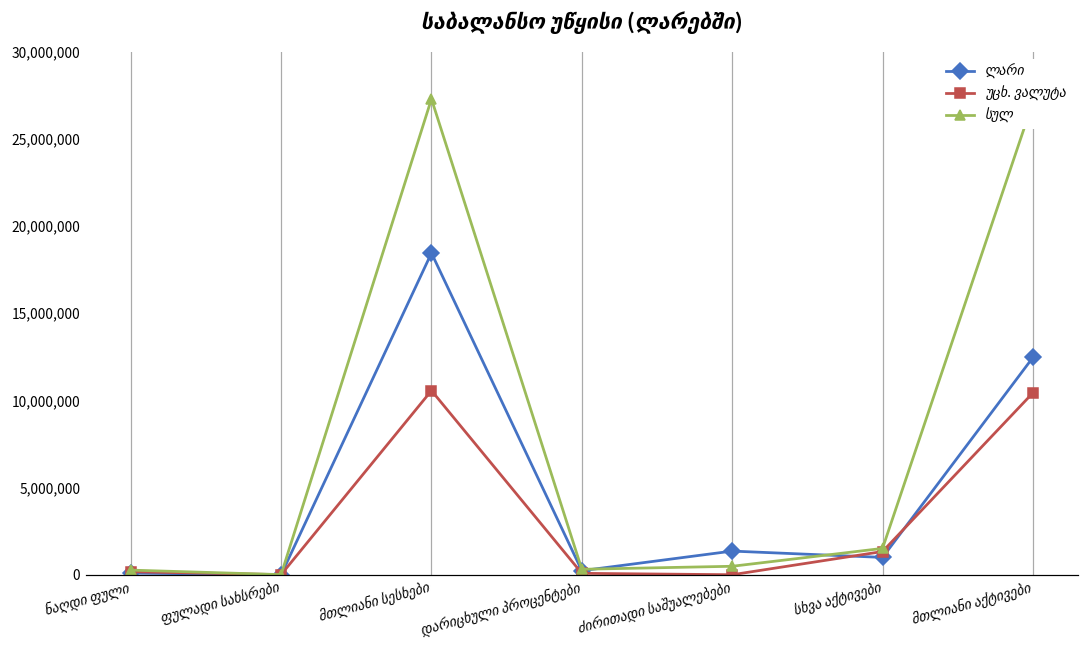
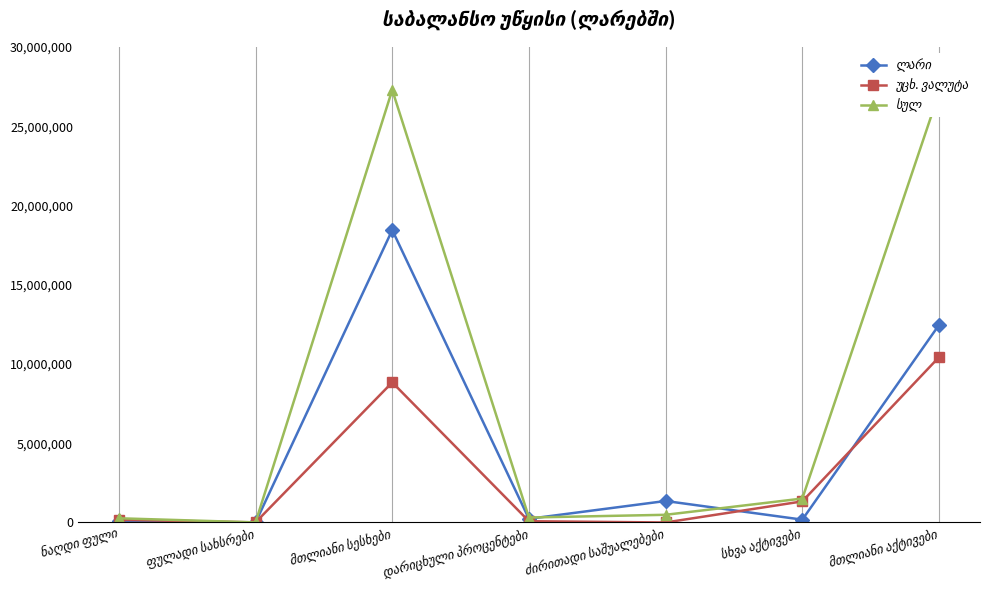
უცხ. ვალუტა, მთლიანი სესხები: 10,600,000 -> 8,800,000
ლარი, სხვა აქტივები: 1,000,000 -> 200,000
